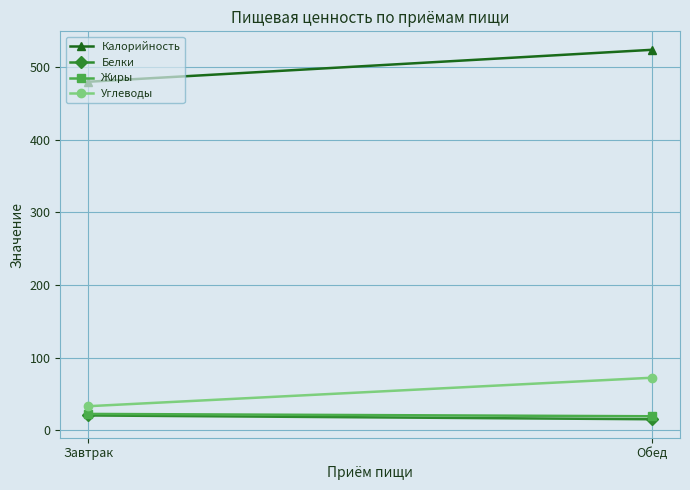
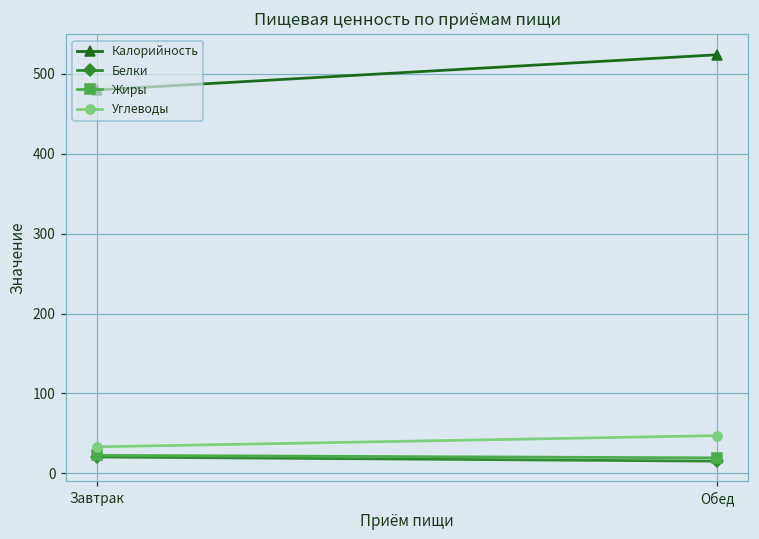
Углеводы, Обед: 70 -> 50
